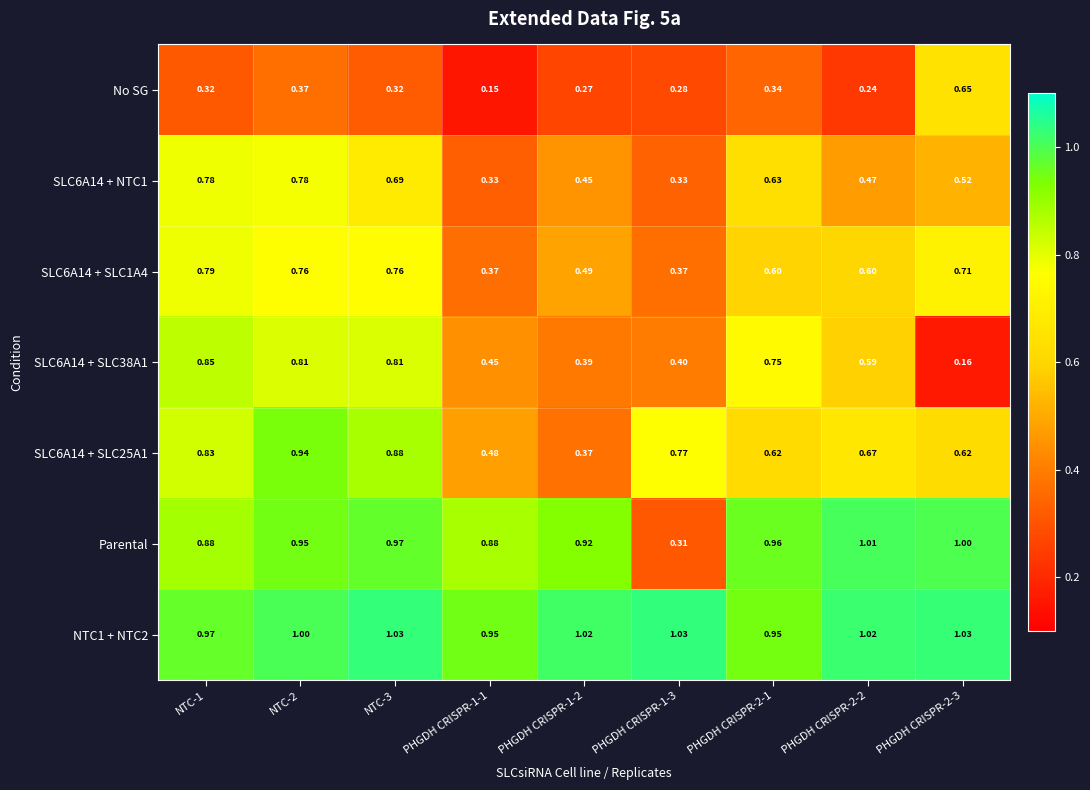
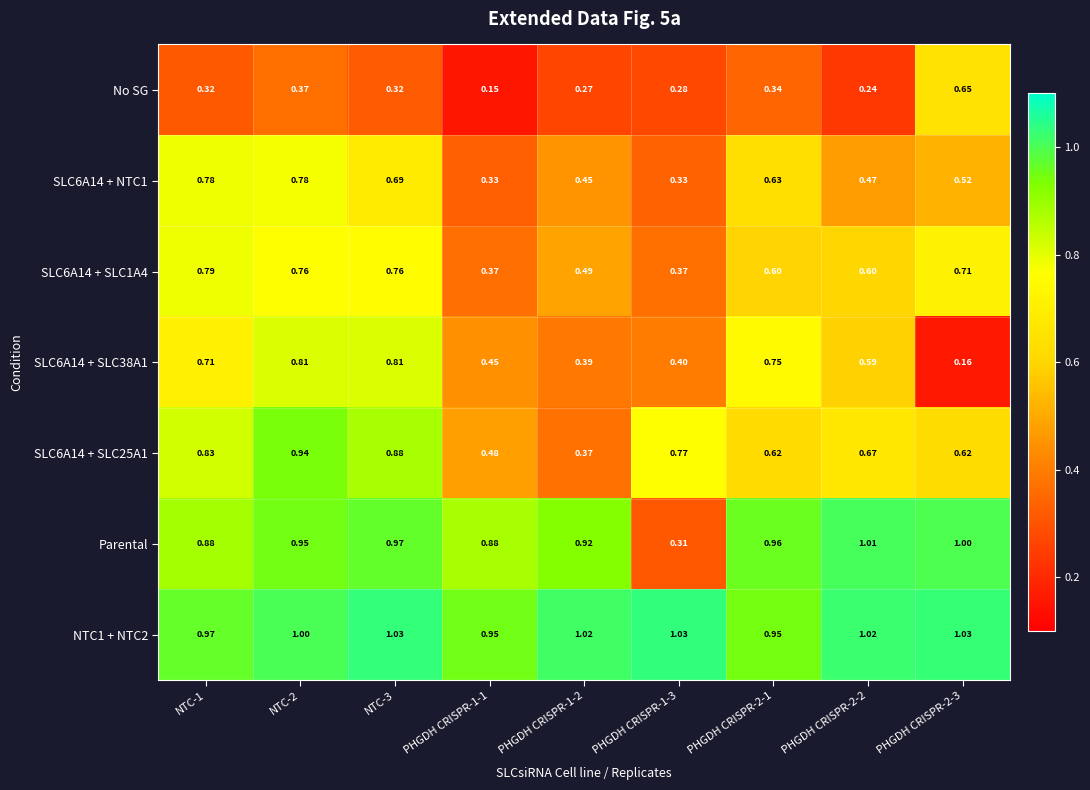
SLC6A14 + SLC38A1, NTC-1: 0.85 -> 0.71
